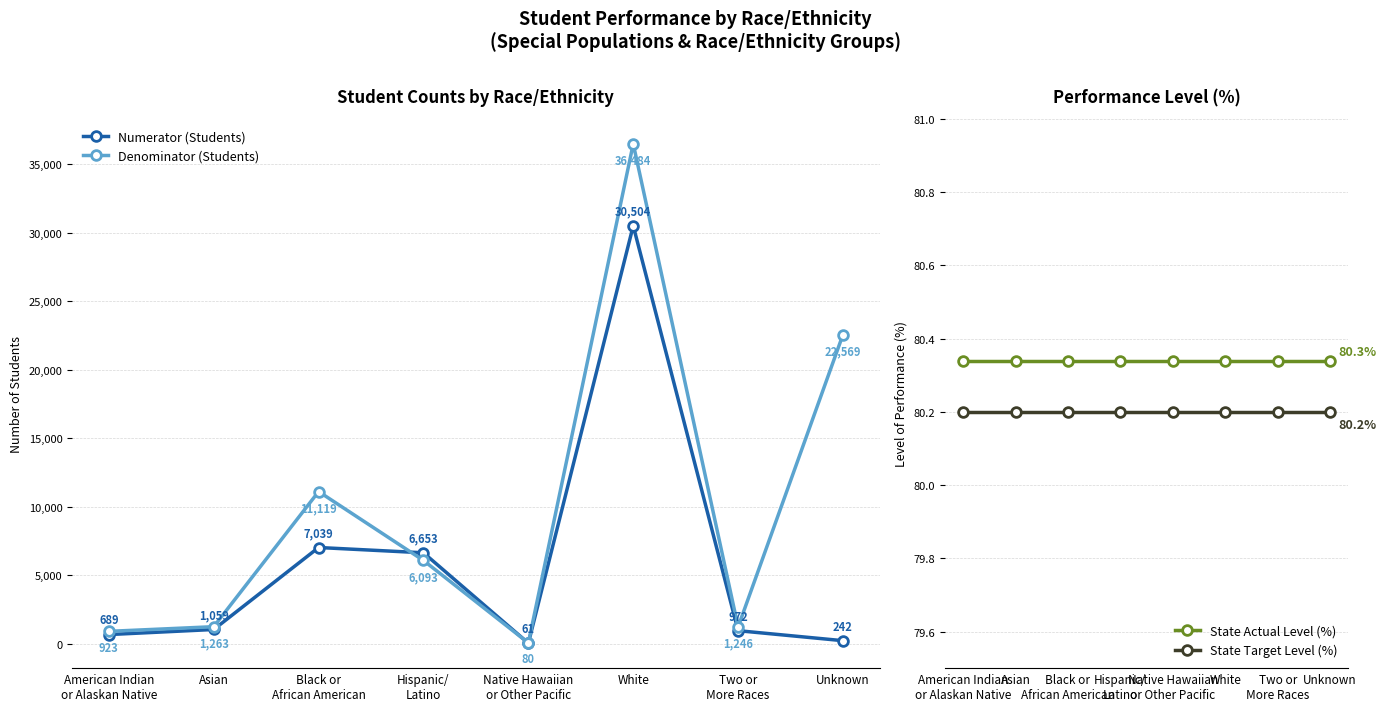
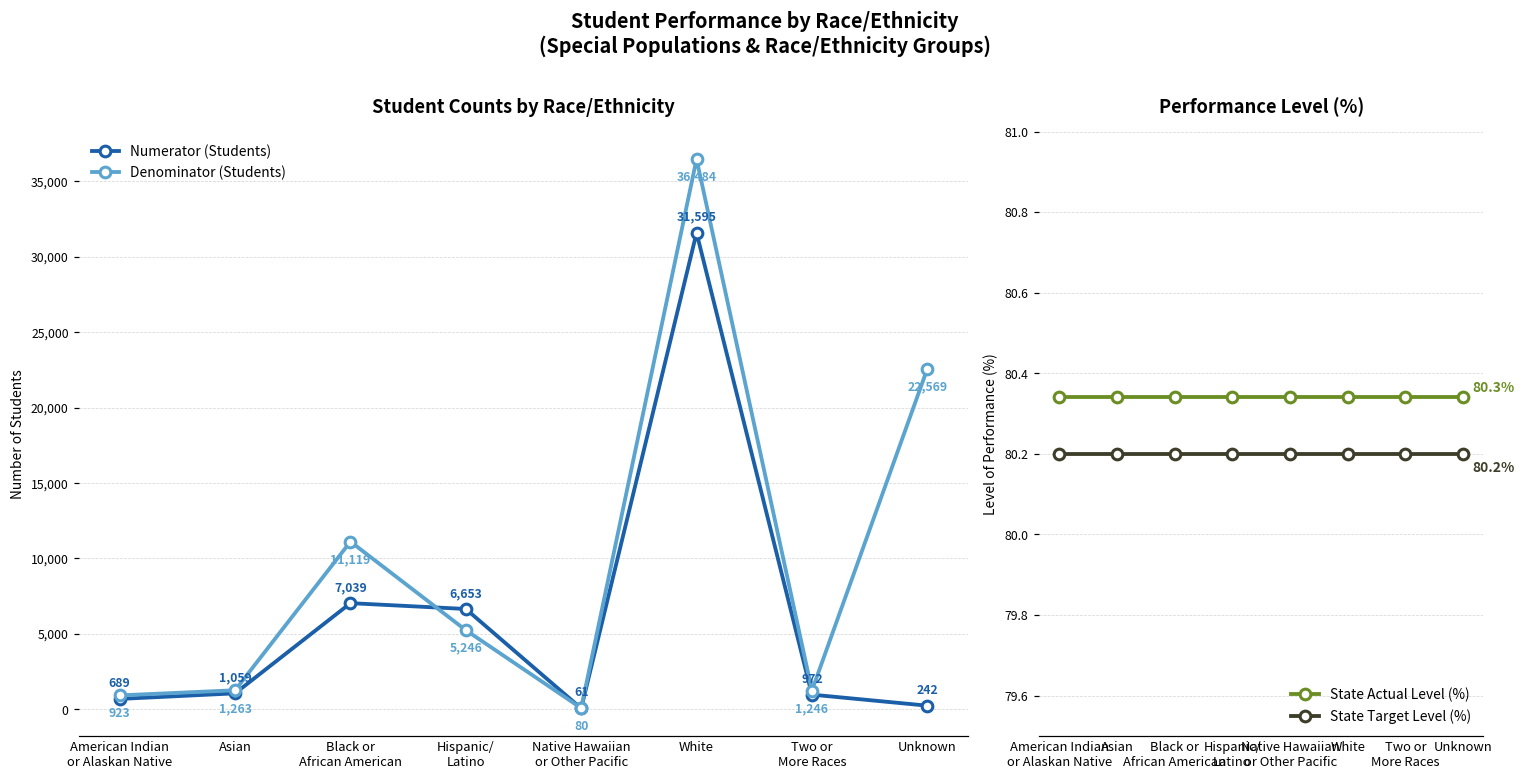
Student Counts by Race/Ethnicity, Denominator (Students), Hispanic/ Latino: 6,093 -> 5,246
Student Counts by Race/Ethnicity, Numerator (Students), White: 30,504 -> 31,595
